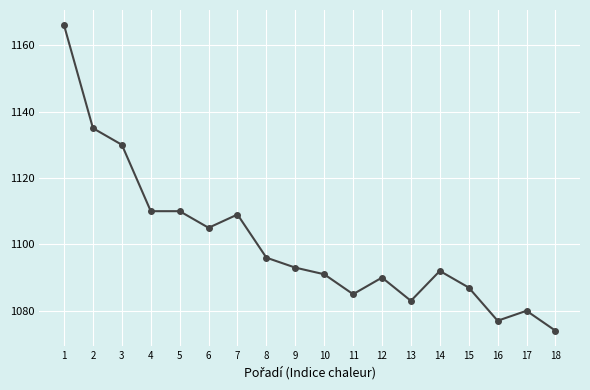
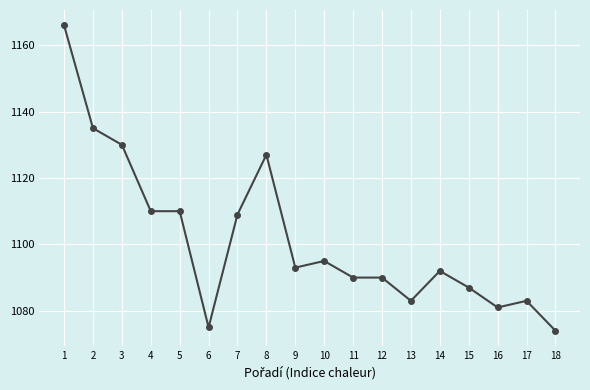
6: 1105 -> 1075
8: 1096 -> 1127
10: 1091 -> 1095
11: 1085 -> 1090
16: 1077 -> 1081
17: 1080 -> 1083
